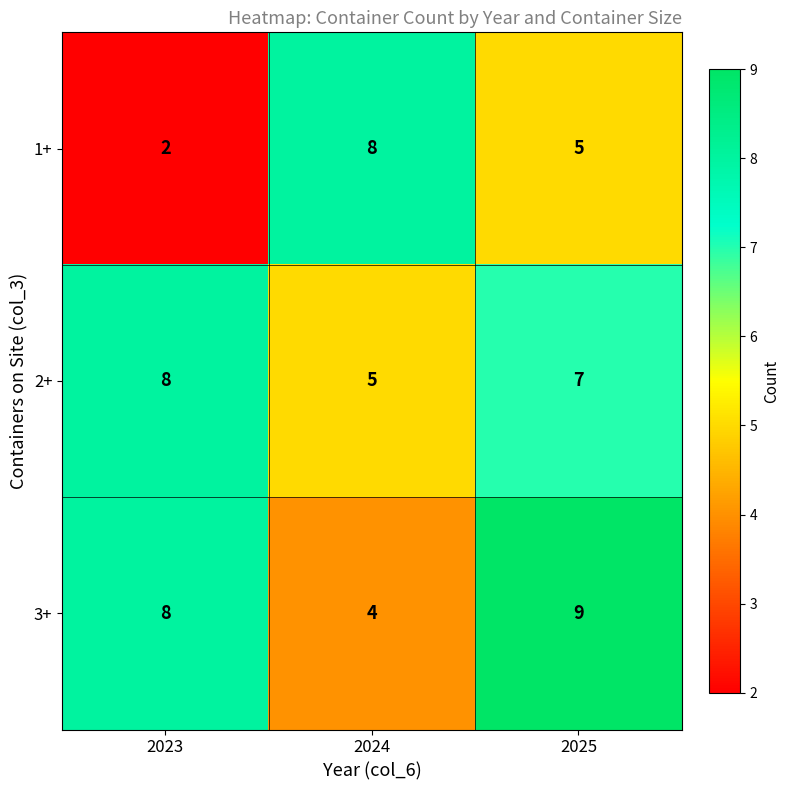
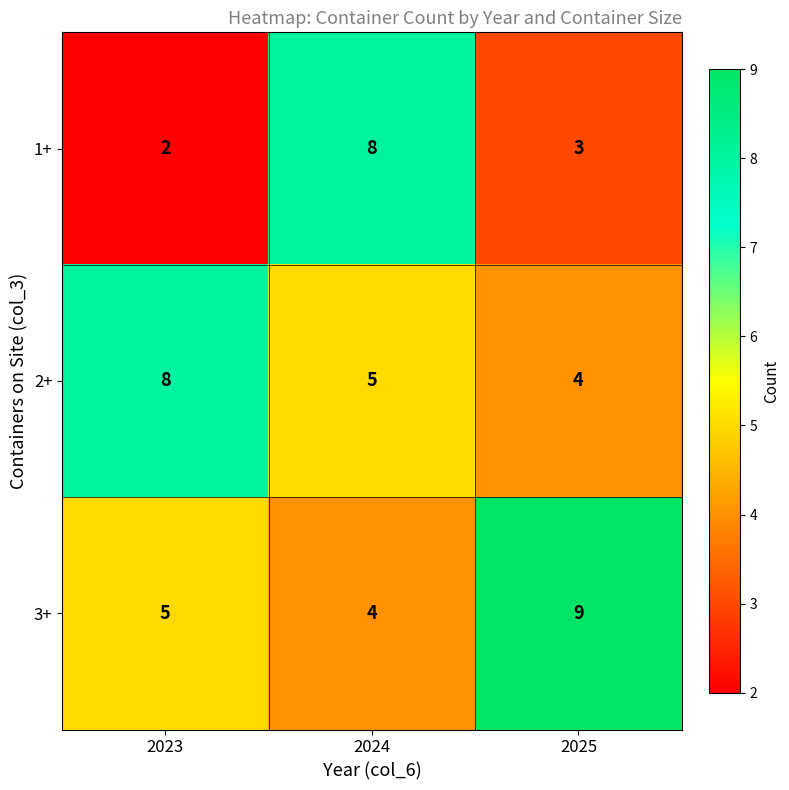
1+, 2025: 5 -> 3
2+, 2025: 7 -> 4
3+, 2023: 8 -> 5
